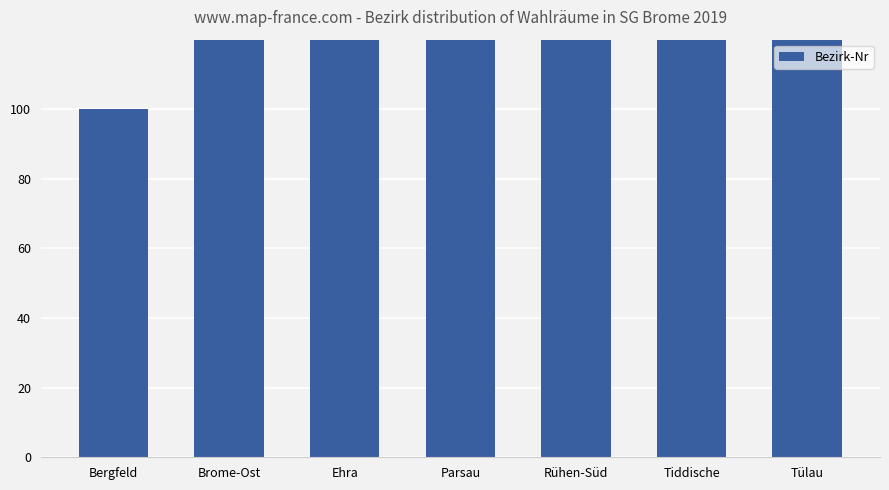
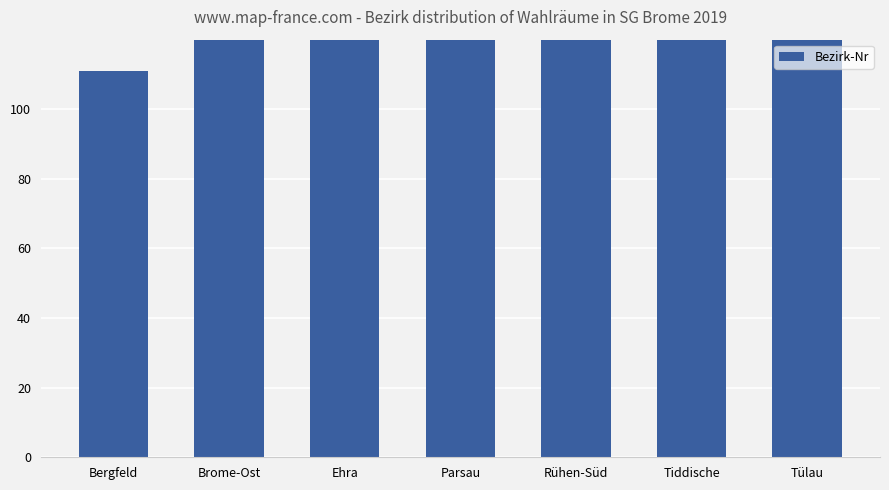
Bergfeld: 100 -> 111
